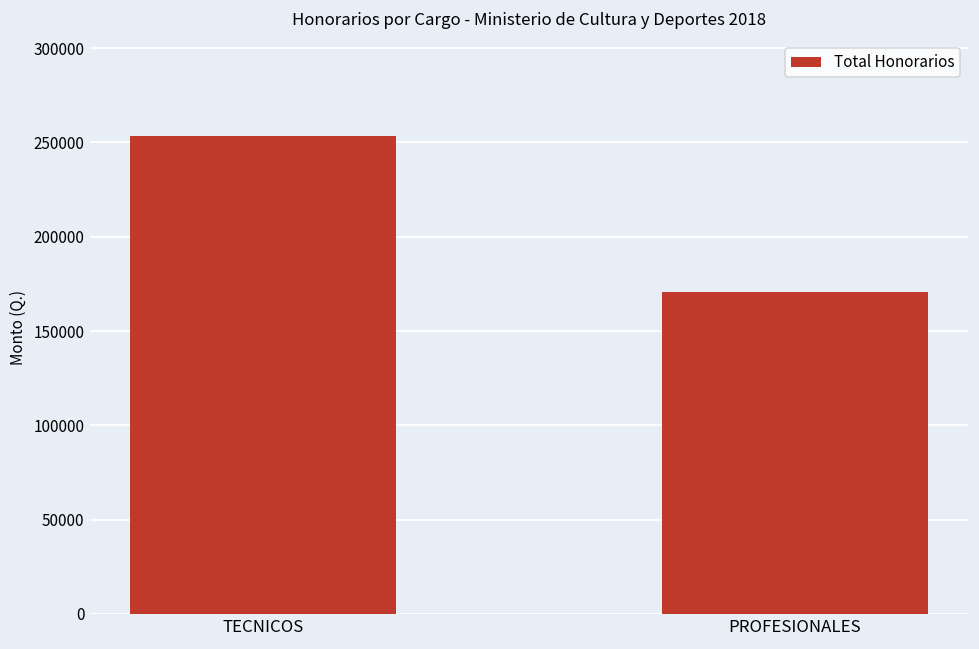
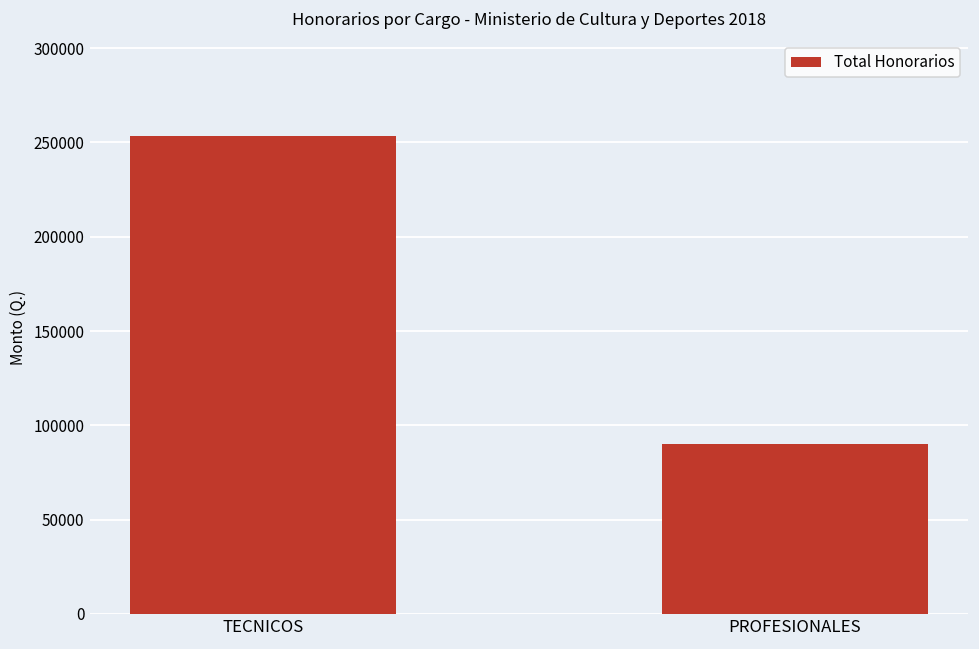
PROFESIONALES: 171000 -> 90000
